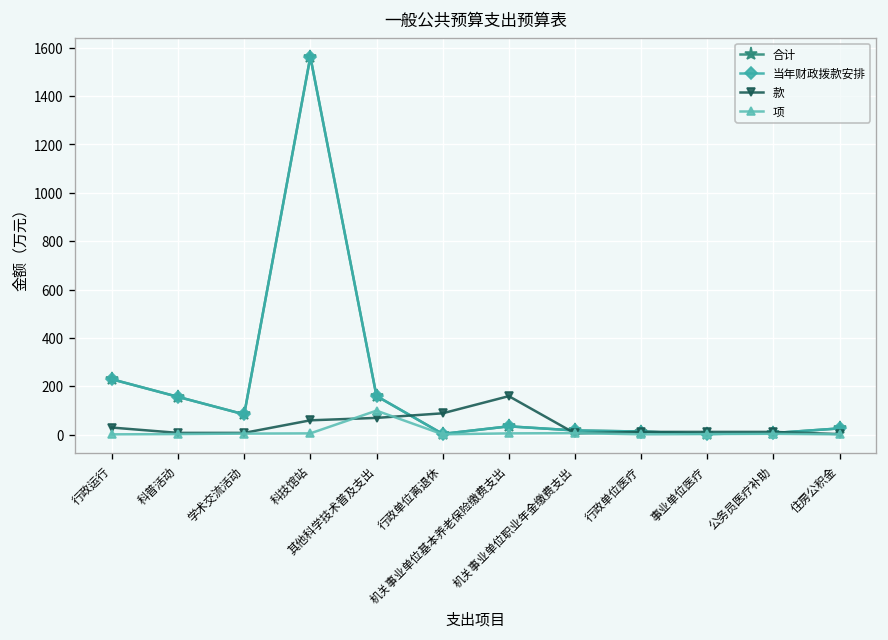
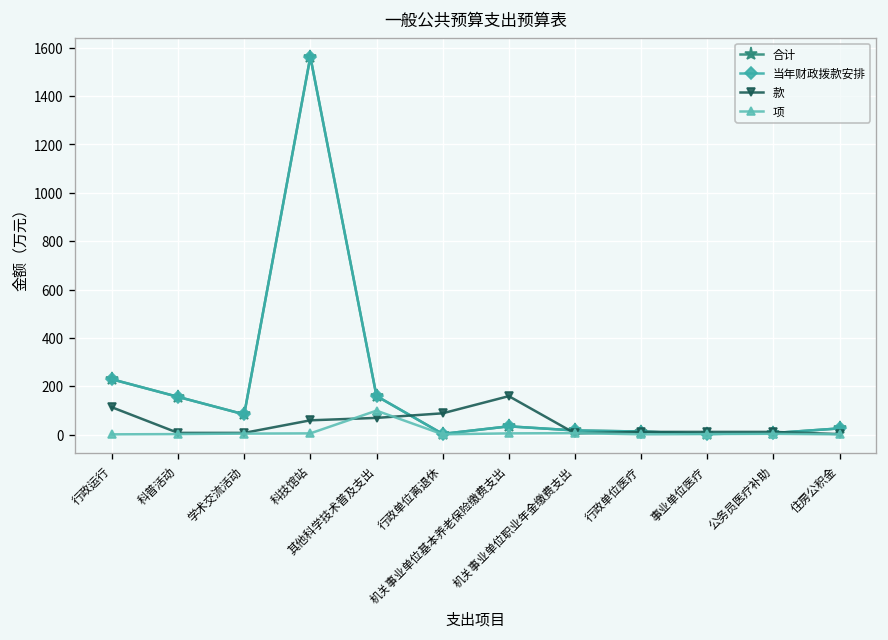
款, 行政运行: 30 -> 110
